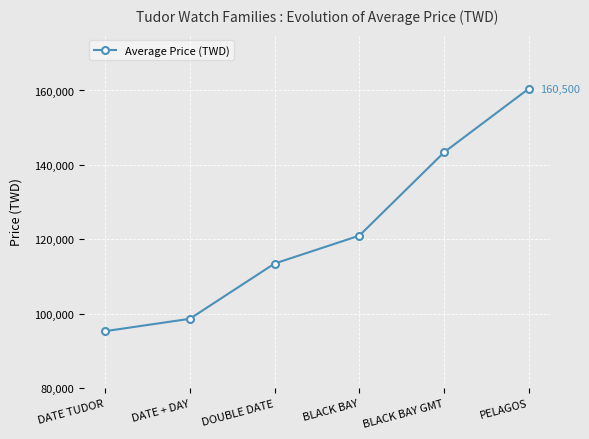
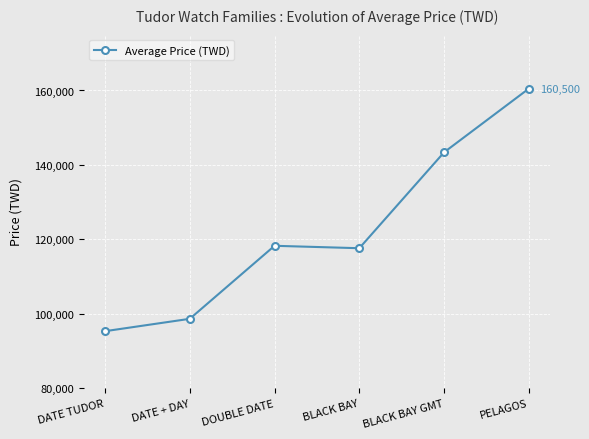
DOUBLE DATE: 114,000 -> 118,000
BLACK BAY: 121,000 -> 118,000
